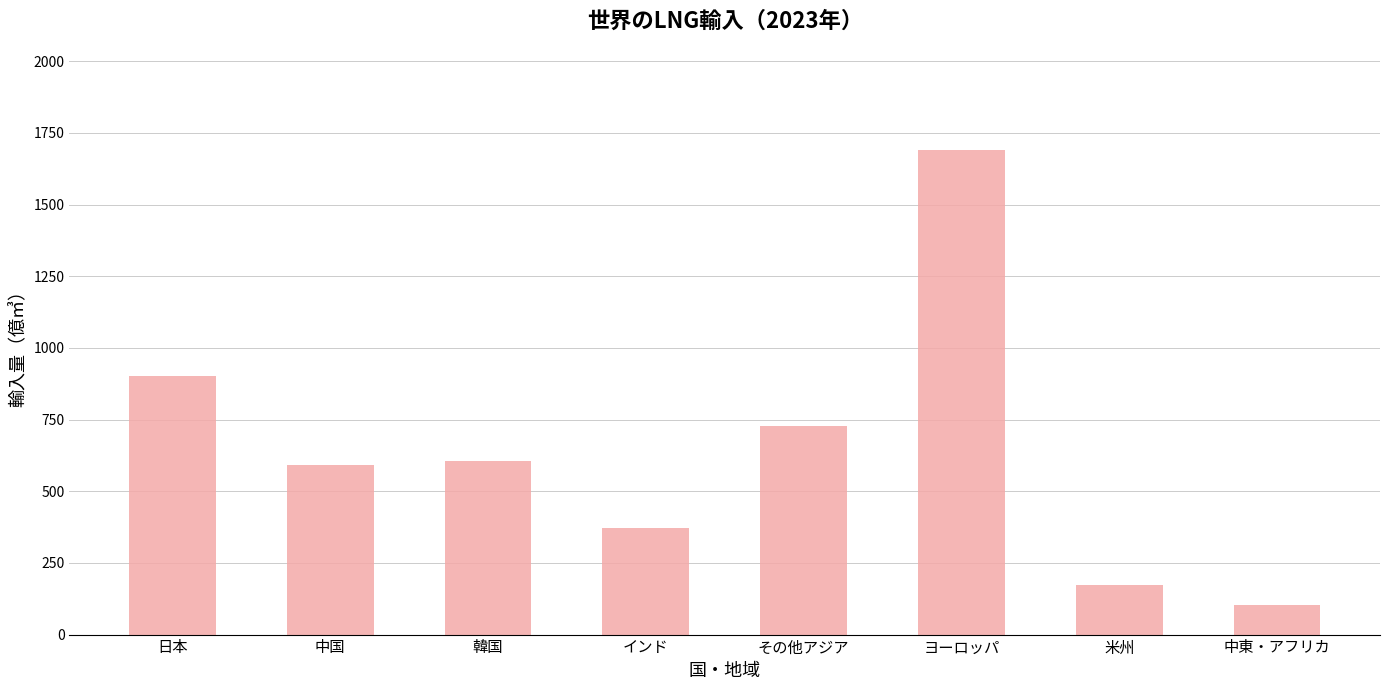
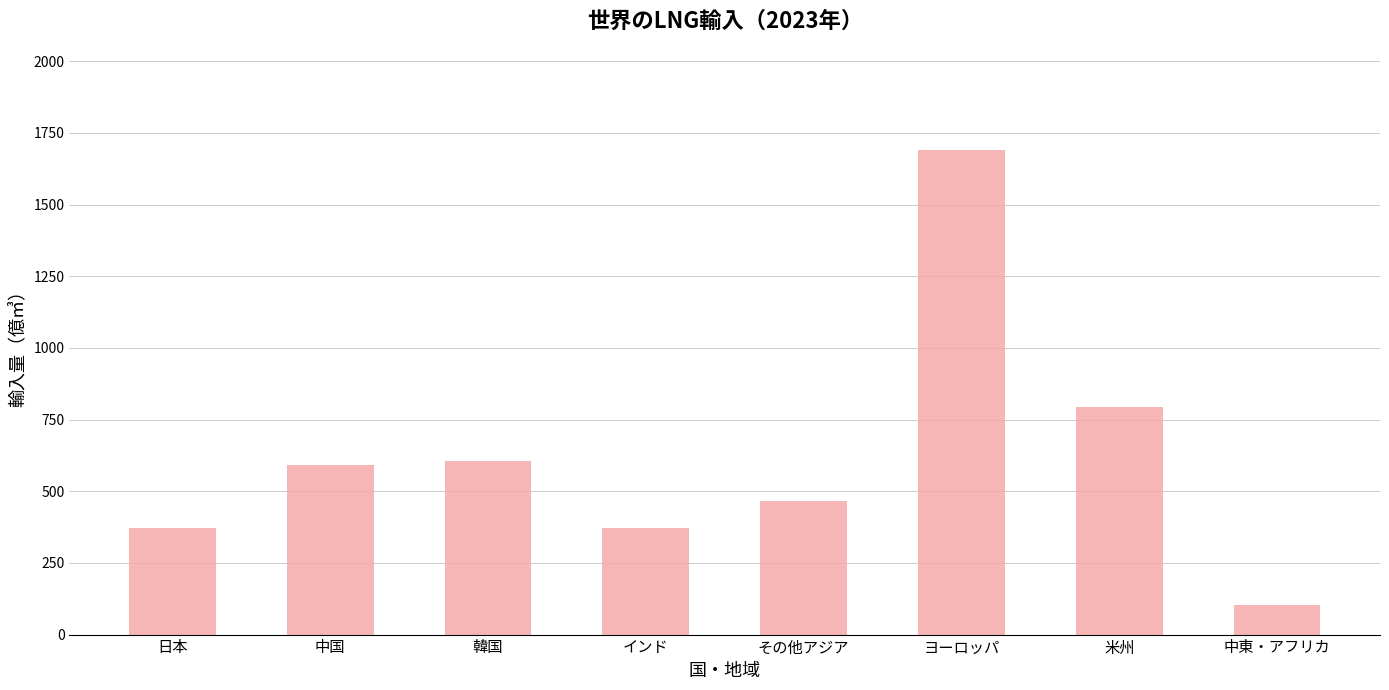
日本: 900 -> 370
その他アジア: 730 -> 460
米州: 170 -> 790
